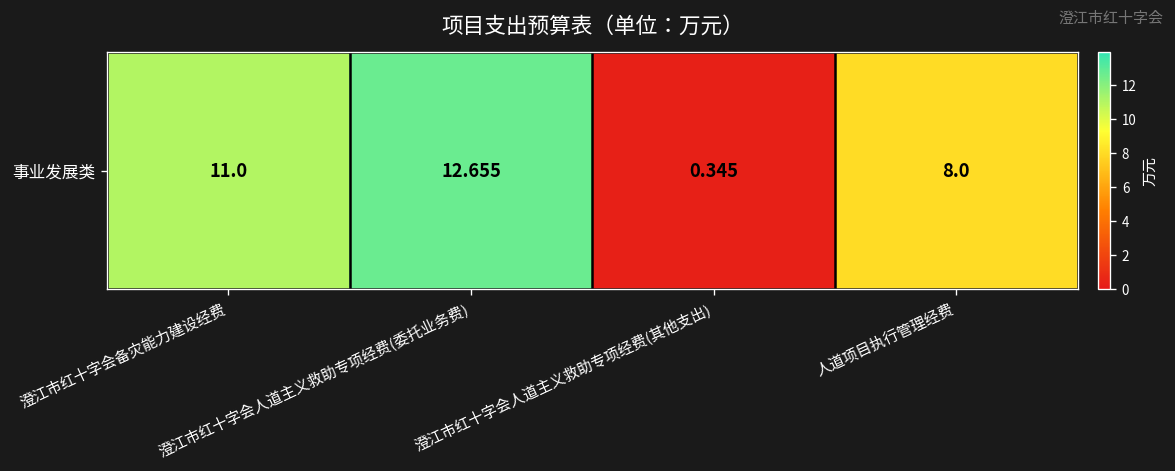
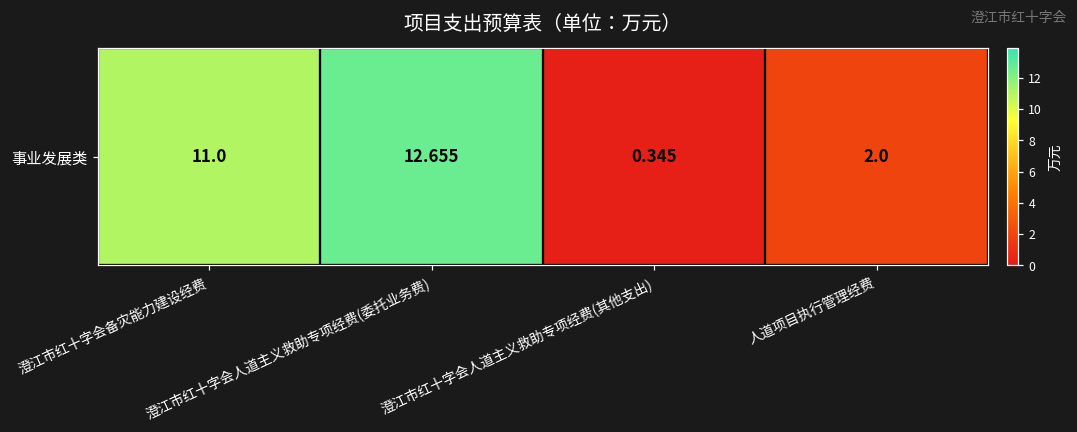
事业发展类, 人道项目执行管理经费: 8.0 -> 2.0
